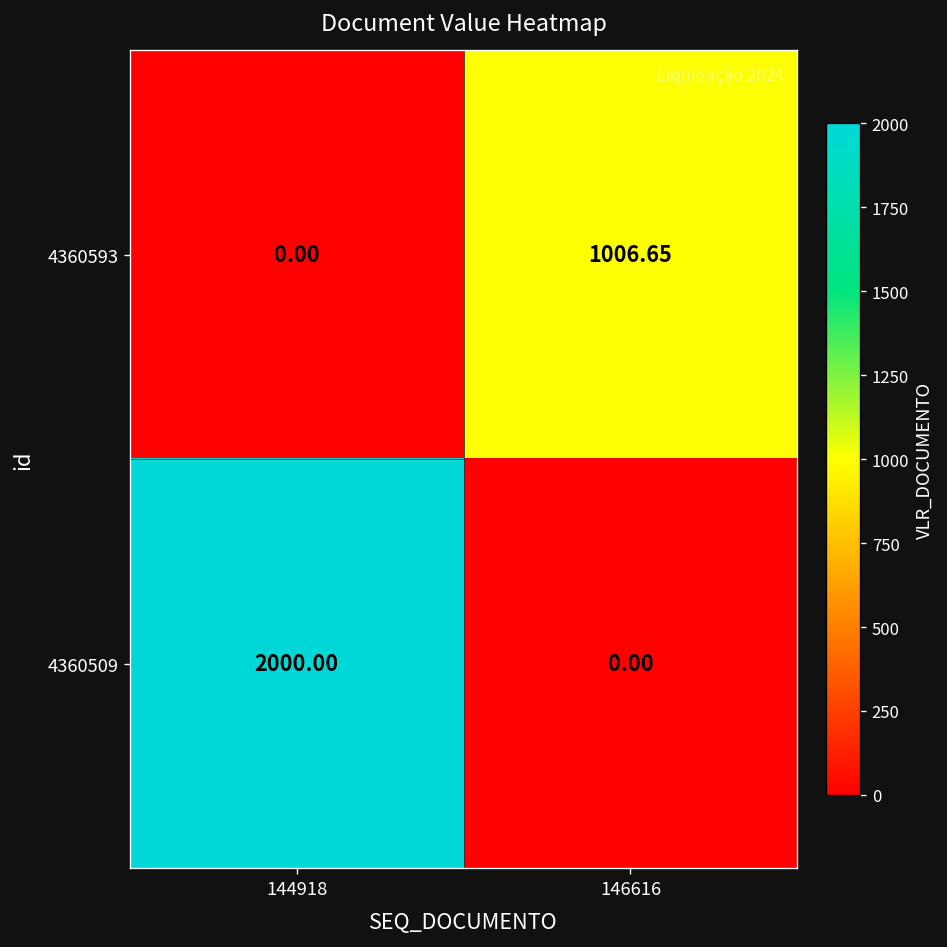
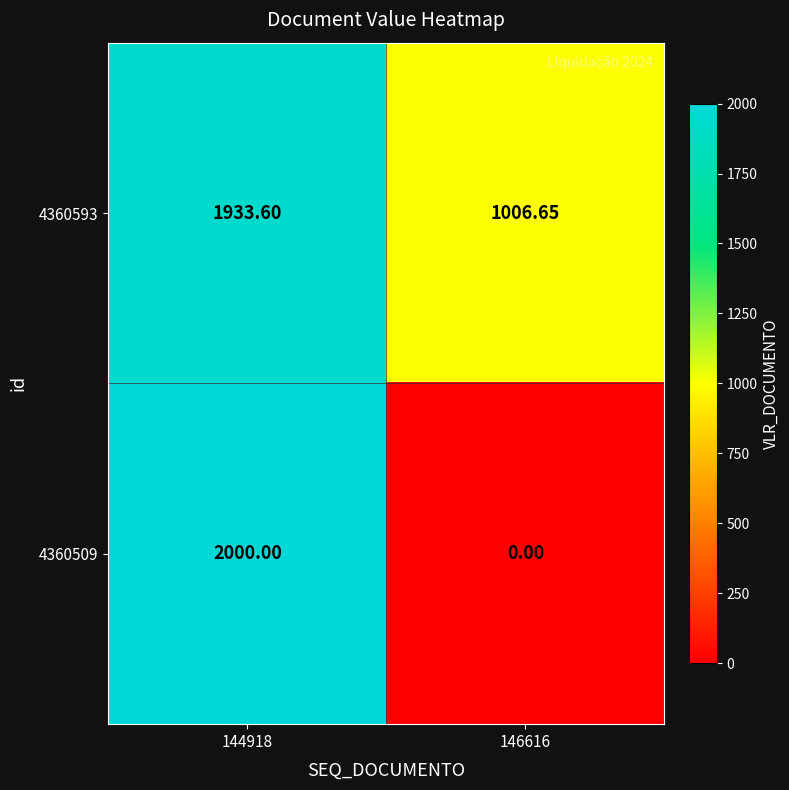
4360593, 144918: 0.00 -> 1933.60
